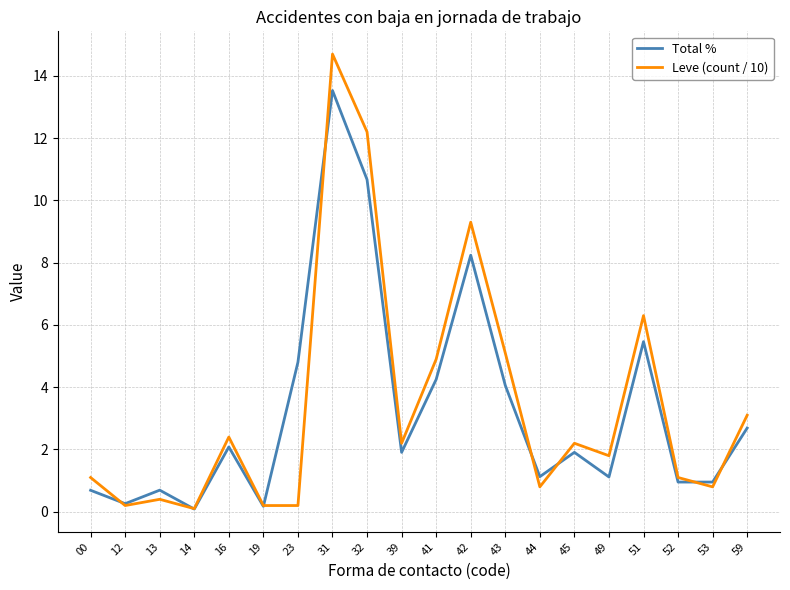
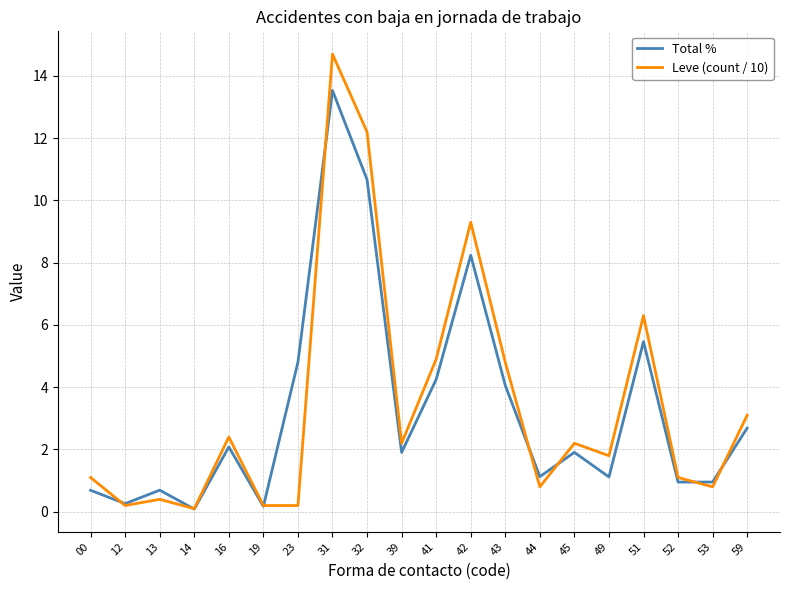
Leve (count / 10), 43: 5.1 -> 4.8
